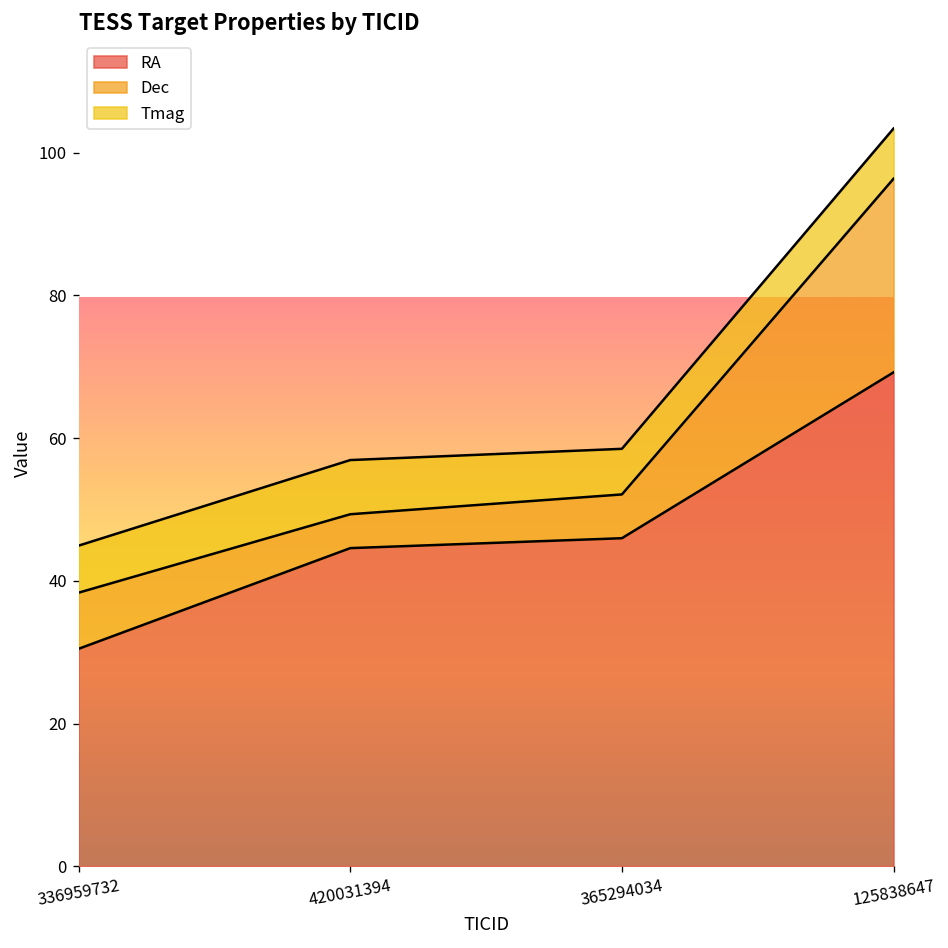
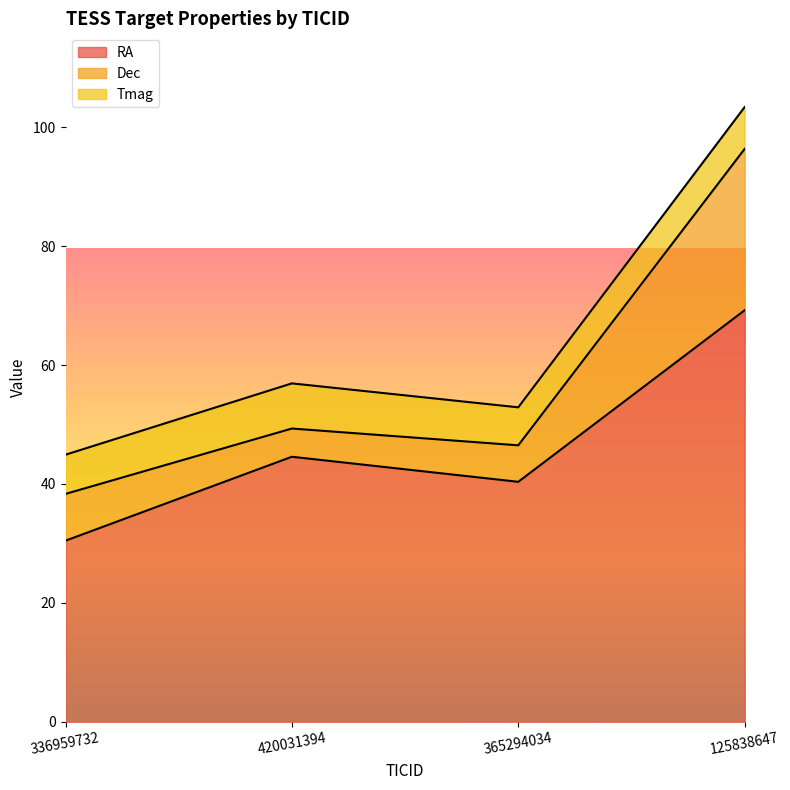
RA, 365294034: 46 -> 40
